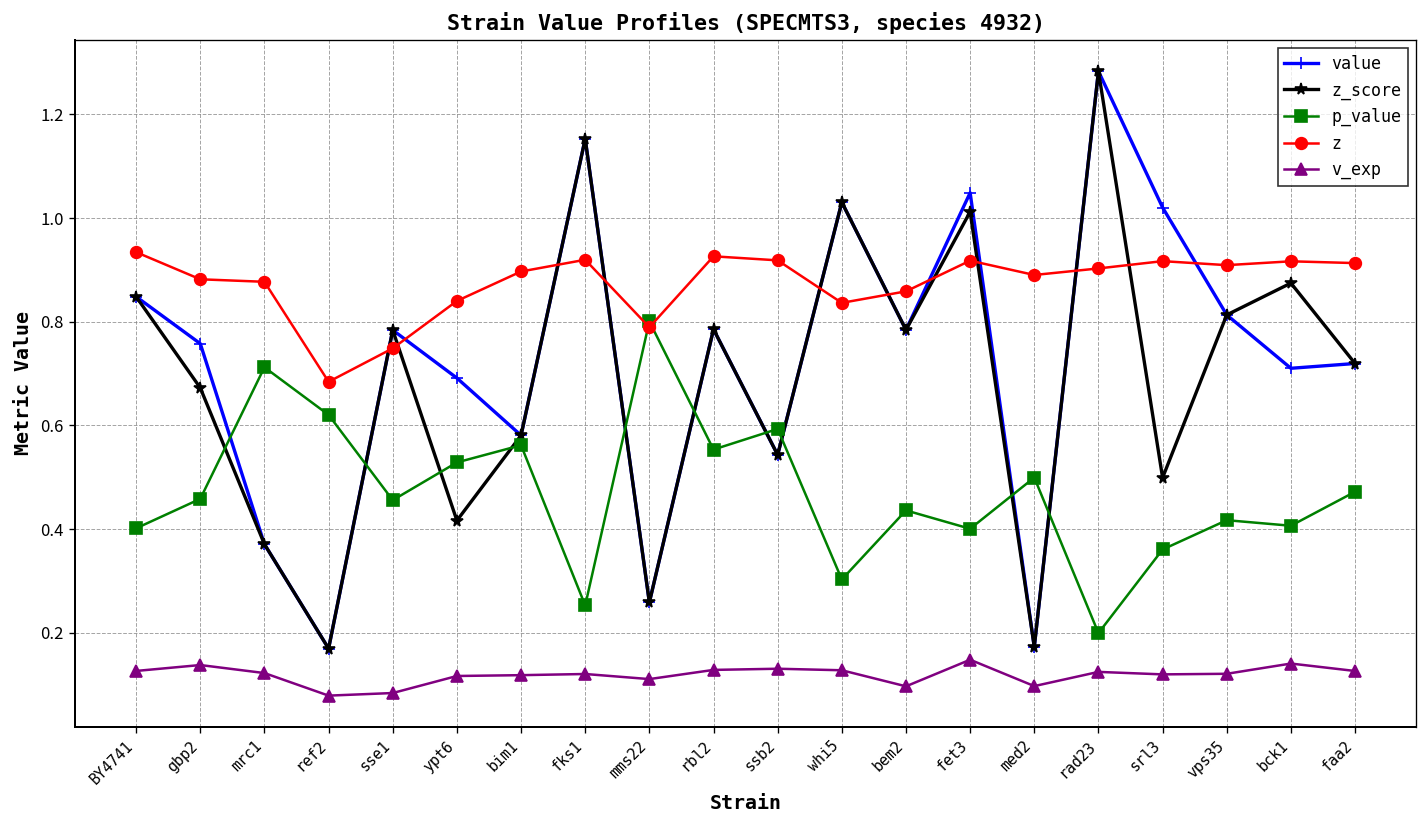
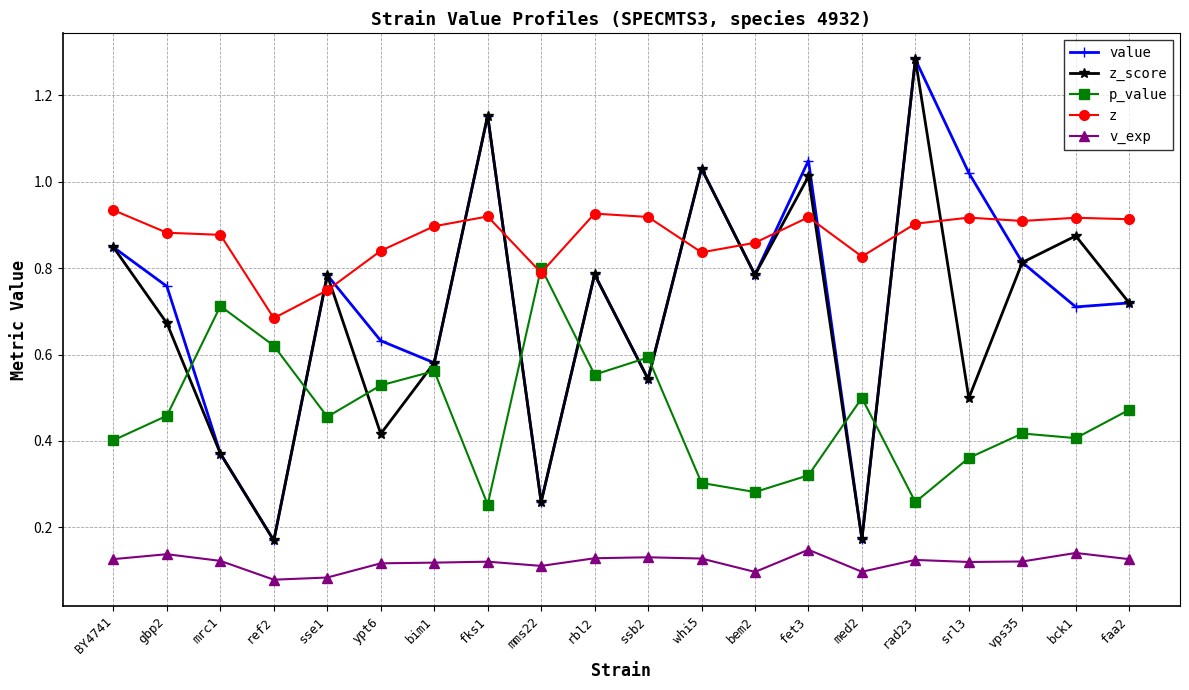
value, ypt6: 0.69 -> 0.63
p_value, bem2: 0.44 -> 0.28
p_value, fet3: 0.40 -> 0.32
z, med2: 0.89 -> 0.83
p_value, rad23: 0.20 -> 0.26
